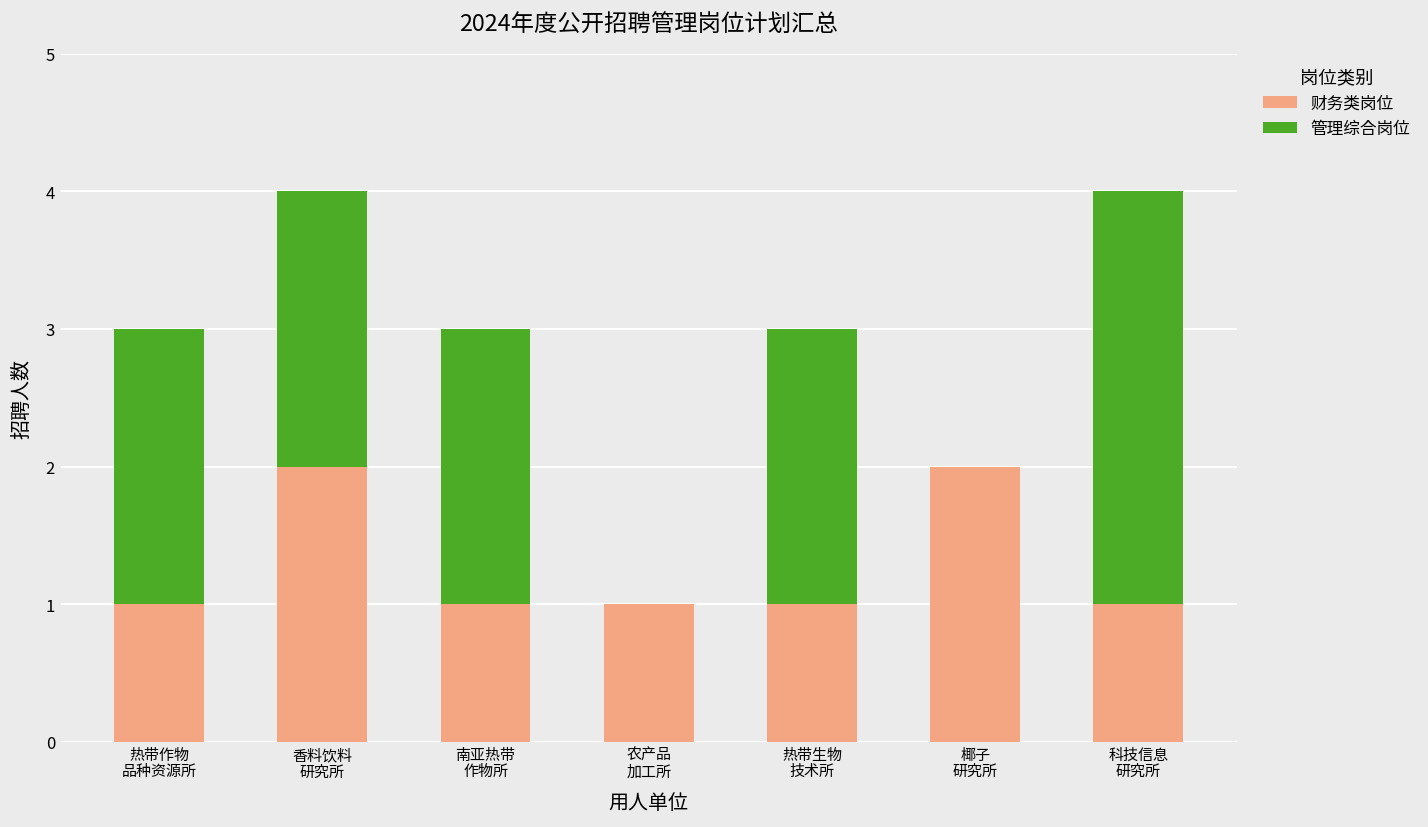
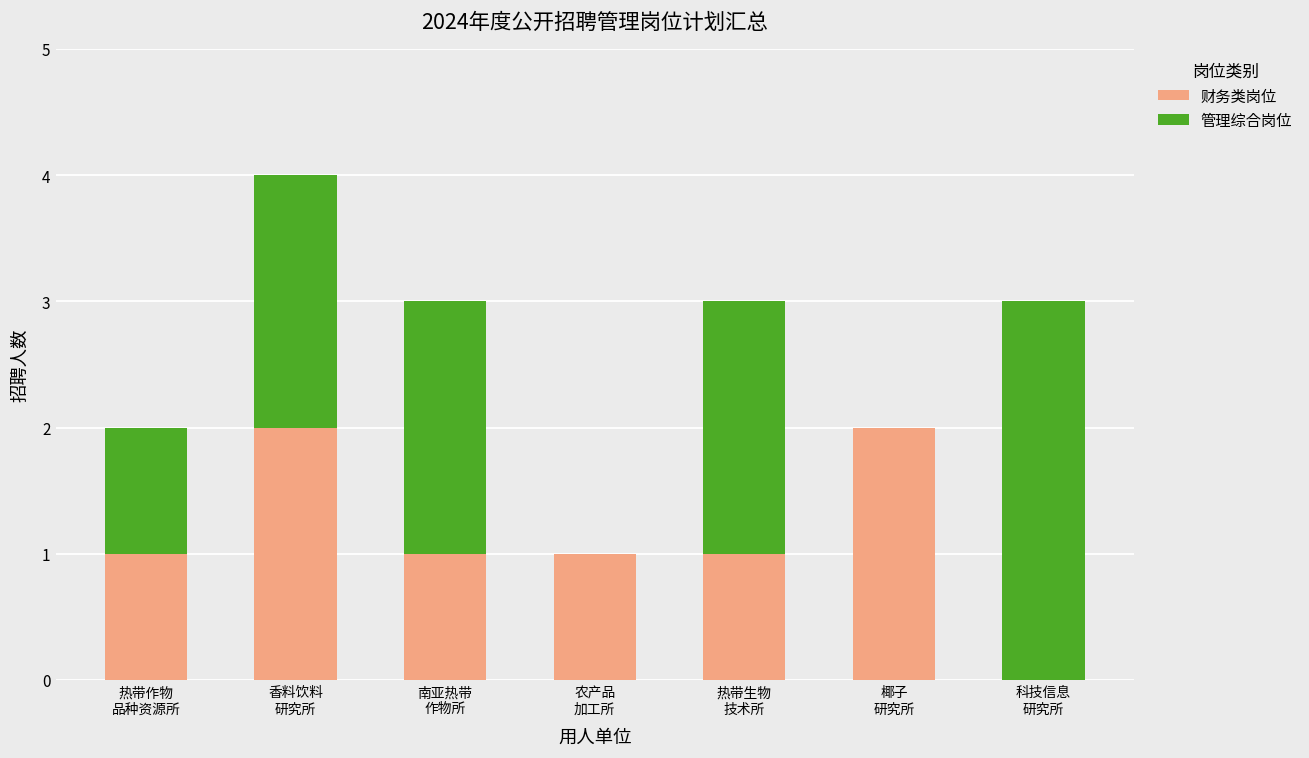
管理综合岗位, 热带作物 品种资源所: 2 -> 1
财务类岗位, 科技信息 研究所: 1 -> 0
